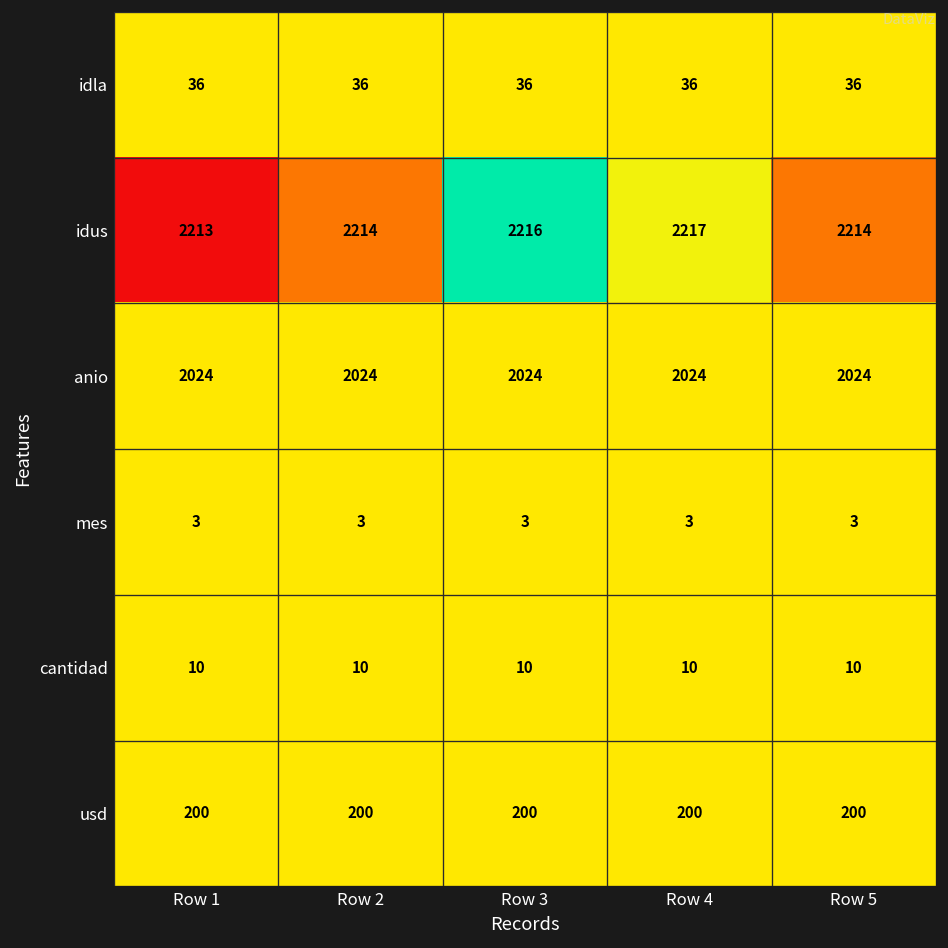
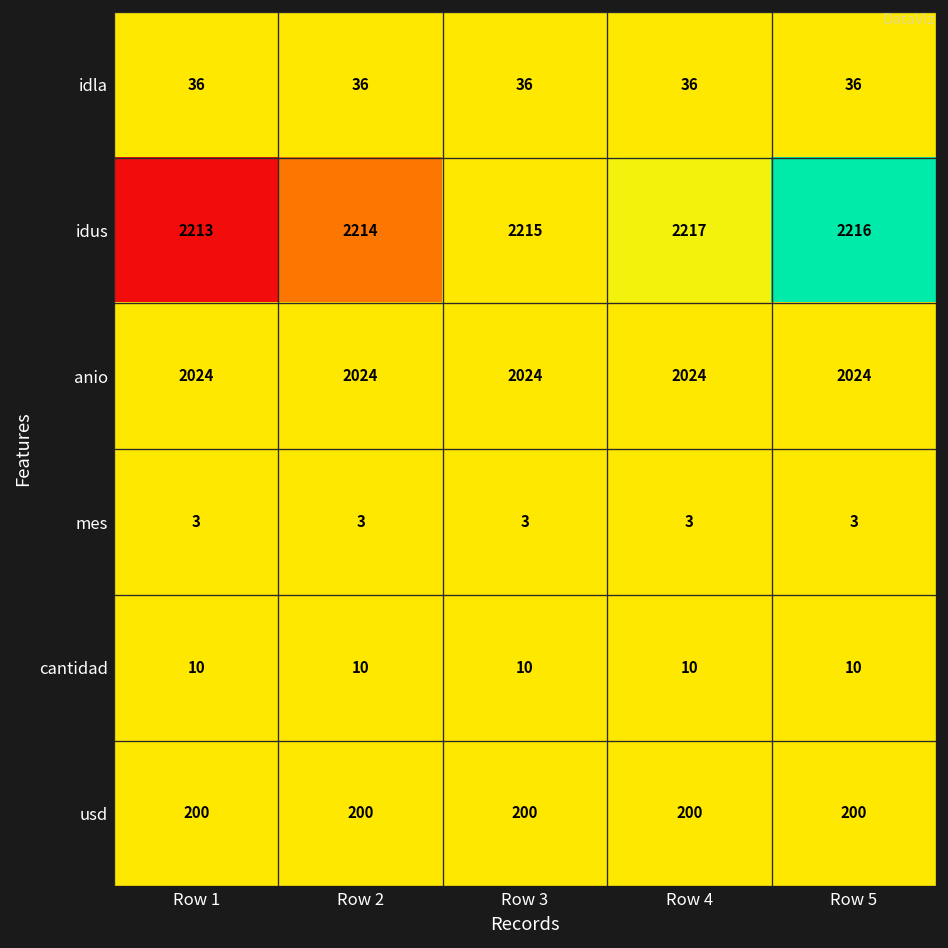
idus, Row 3: 2216 -> 2215
idus, Row 5: 2214 -> 2216
